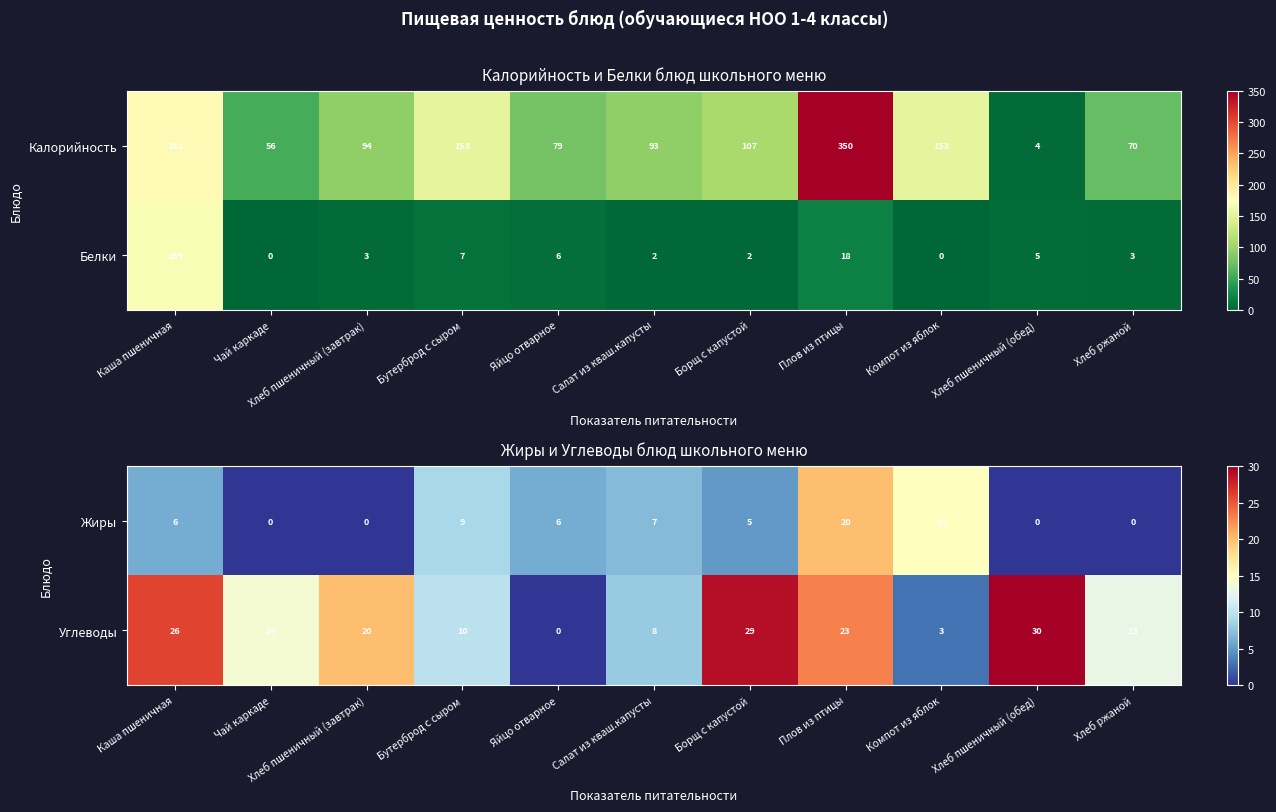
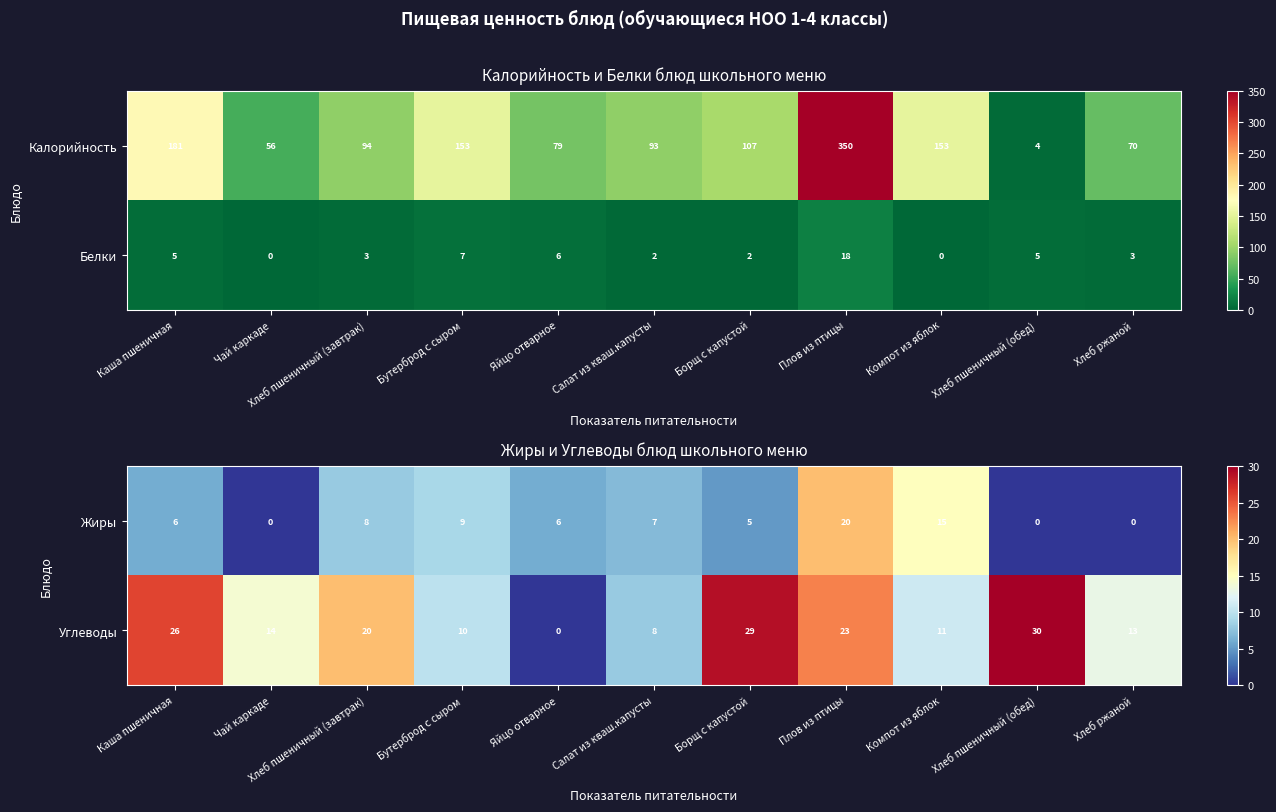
Калорийность и Белки блюд школьного меню, Белки, Каша пшеничная: 169 -> 5
Жиры и Углеводы блюд школьного меню, Жиры, Хлеб пшеничный (завтрак): 0 -> 8
Жиры и Углеводы блюд школьного меню, Углеводы, Компот из яблок: 3 -> 11
